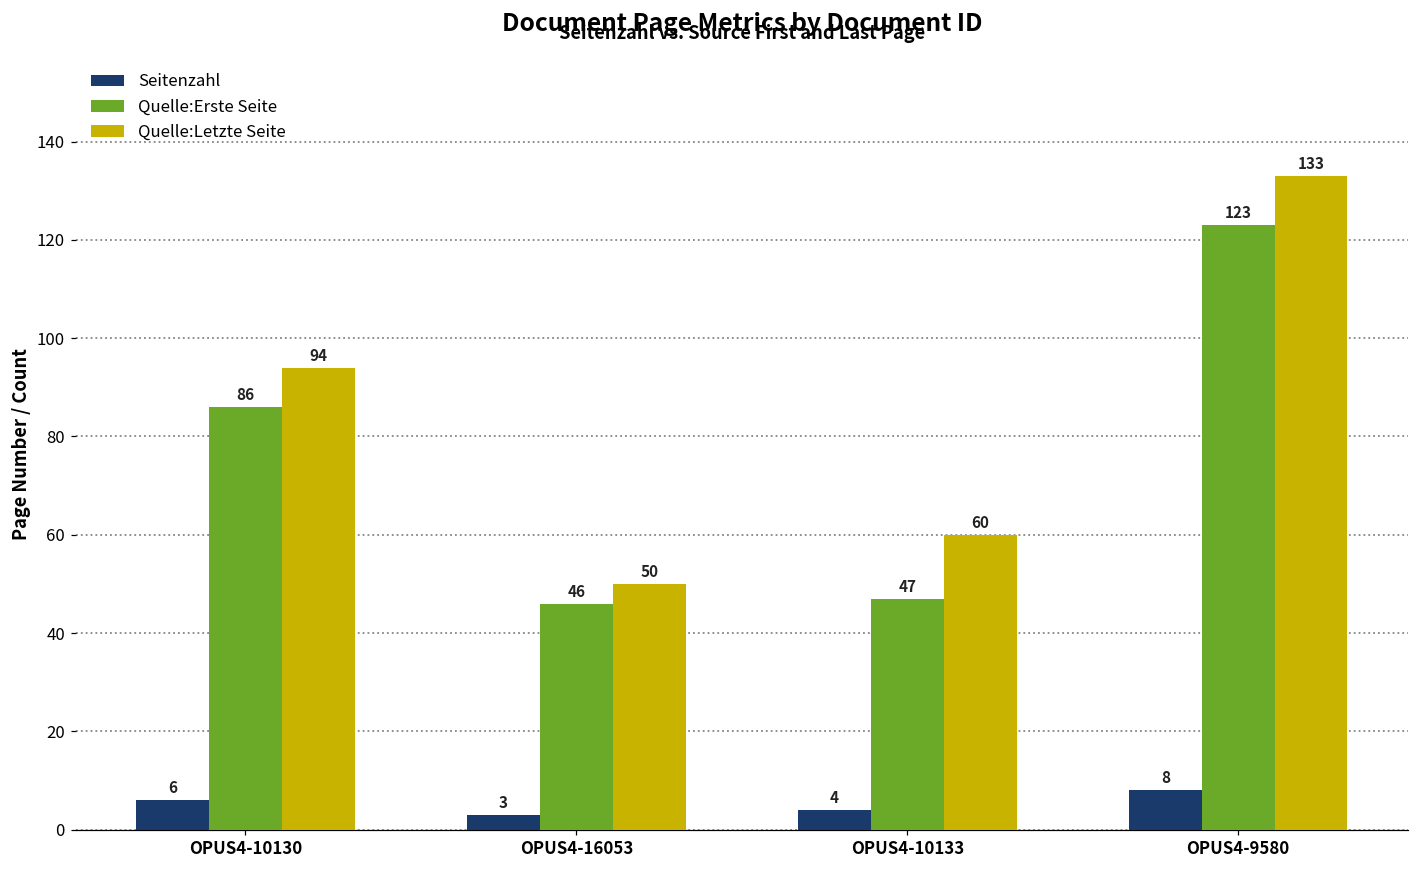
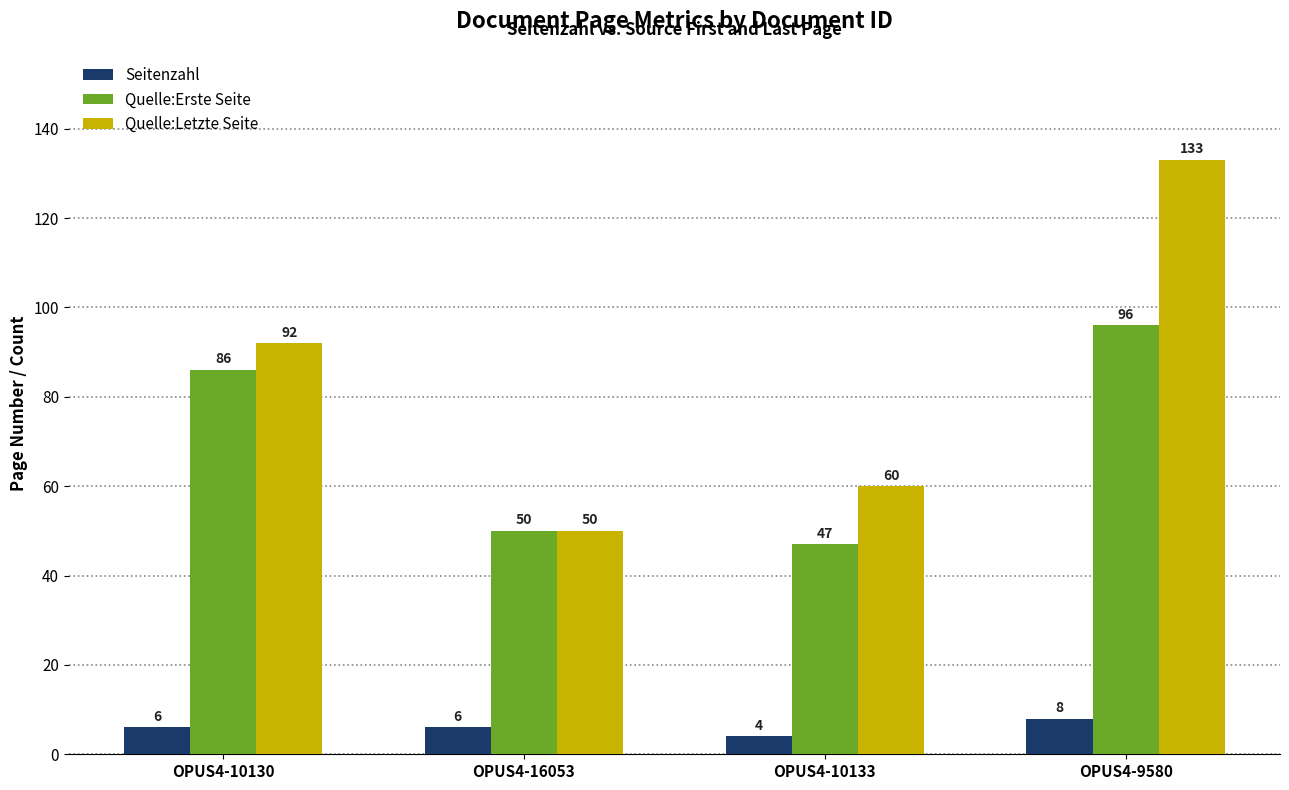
Quelle:Letzte Seite, OPUS4-10130: 94 -> 92
Seitenzahl, OPUS4-16053: 3 -> 6
Quelle:Erste Seite, OPUS4-16053: 46 -> 50
Quelle:Erste Seite, OPUS4-9580: 123 -> 96
